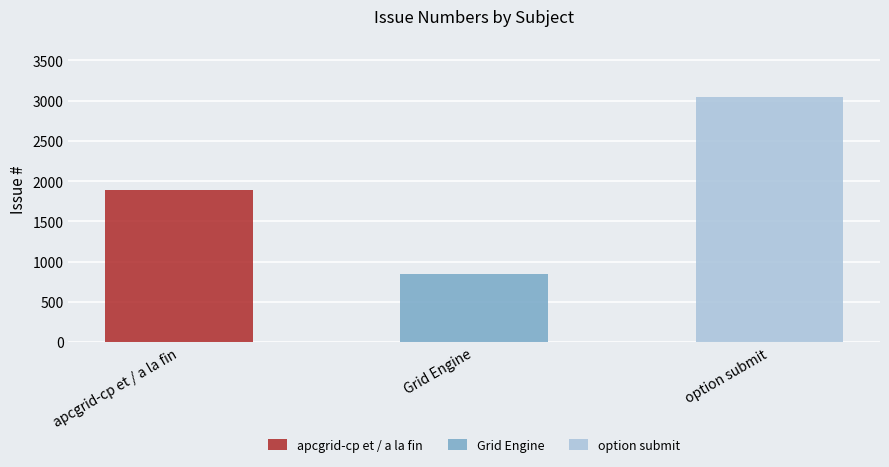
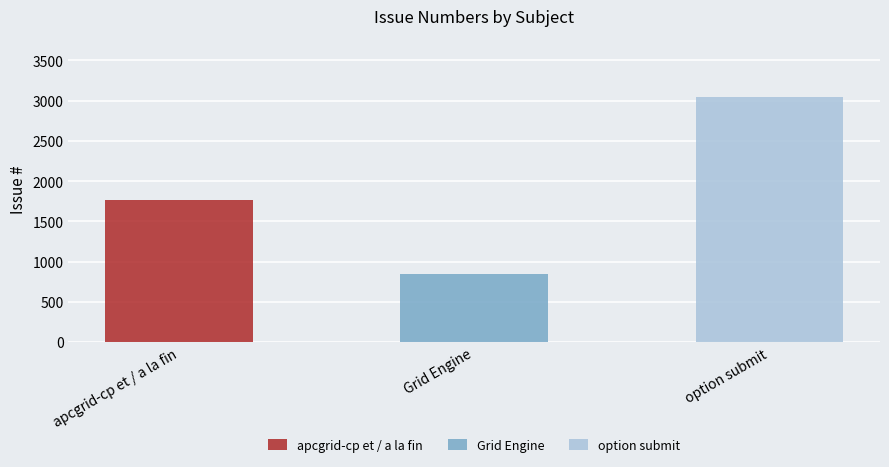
apcgrid-cp et / a la fin: 1900 -> 1800
